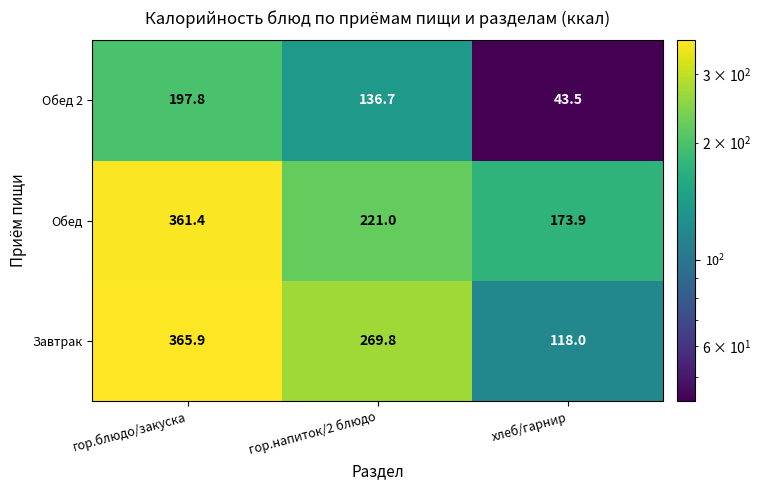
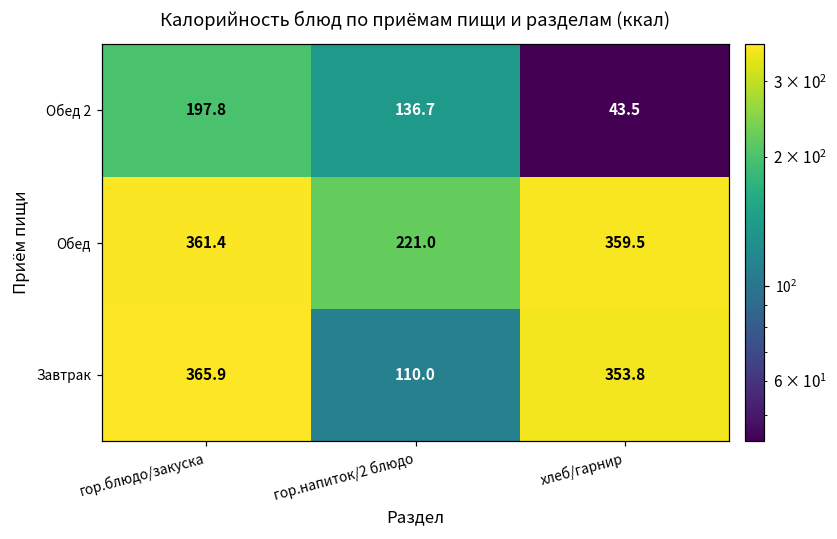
Обед, хлеб/гарнир: 173.9 -> 359.5
Завтрак, гор.напиток/2 блюдо: 269.8 -> 110.0
Завтрак, хлеб/гарнир: 118.0 -> 353.8
